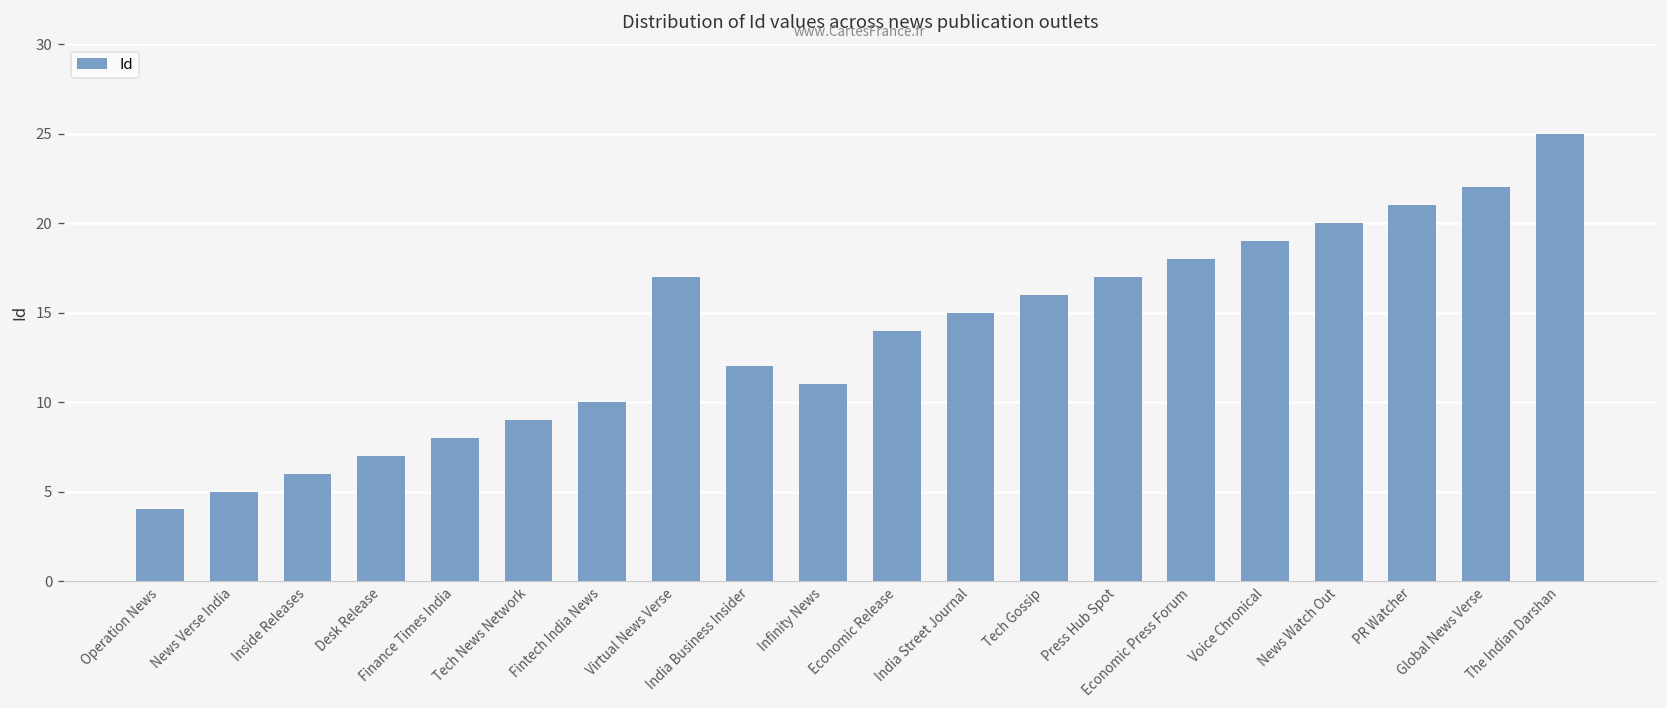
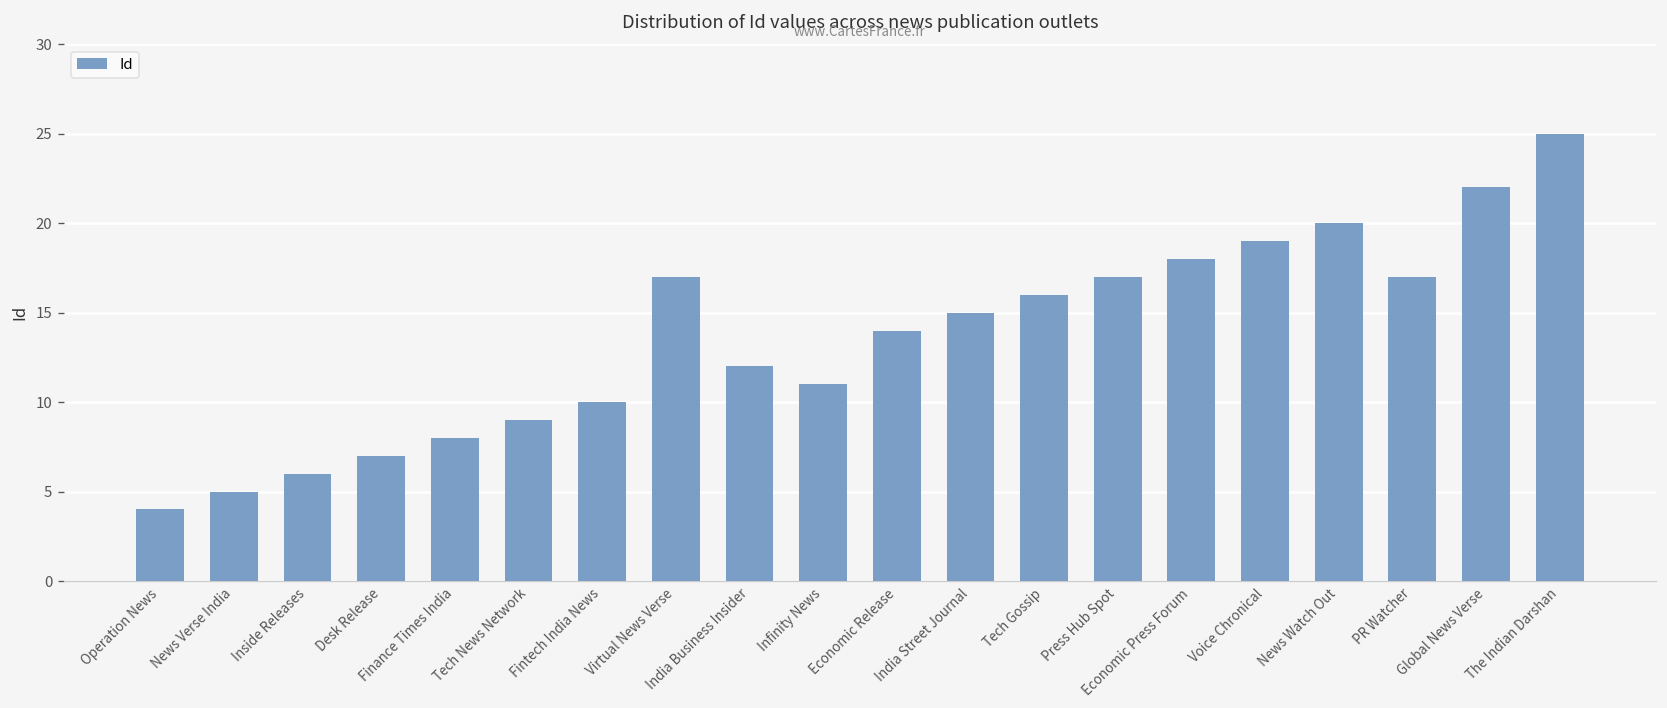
PR Watcher: 21 -> 17
